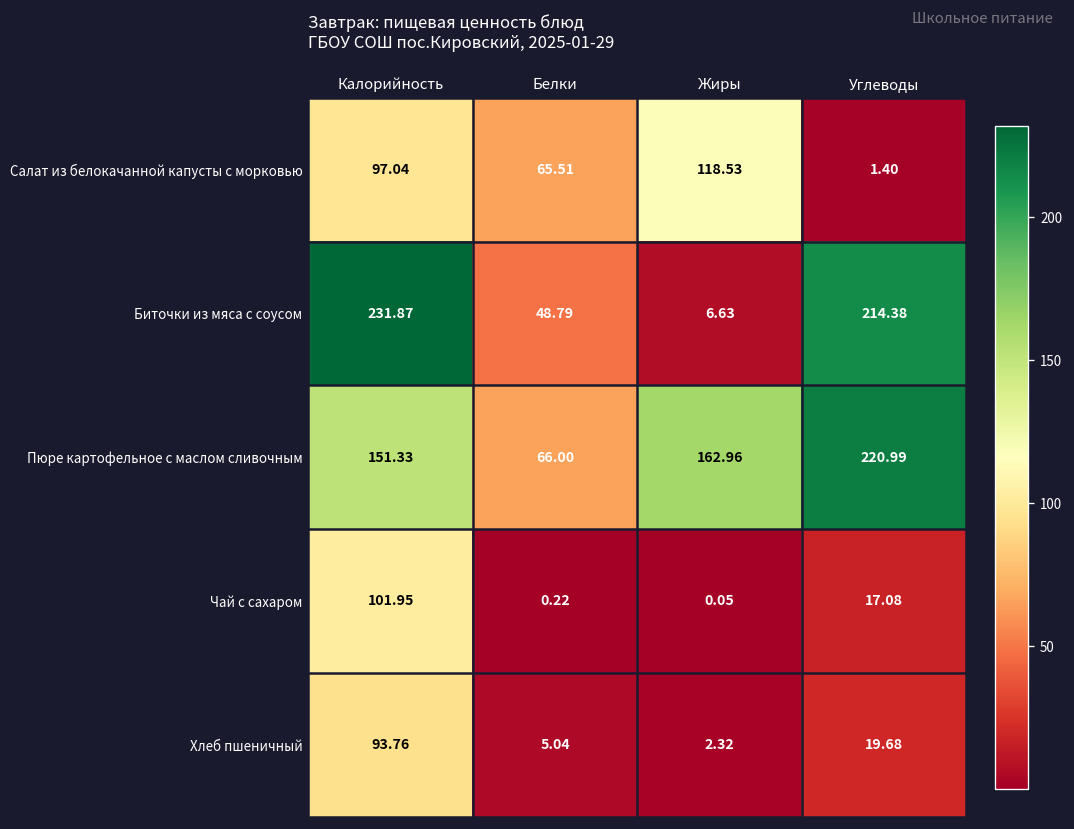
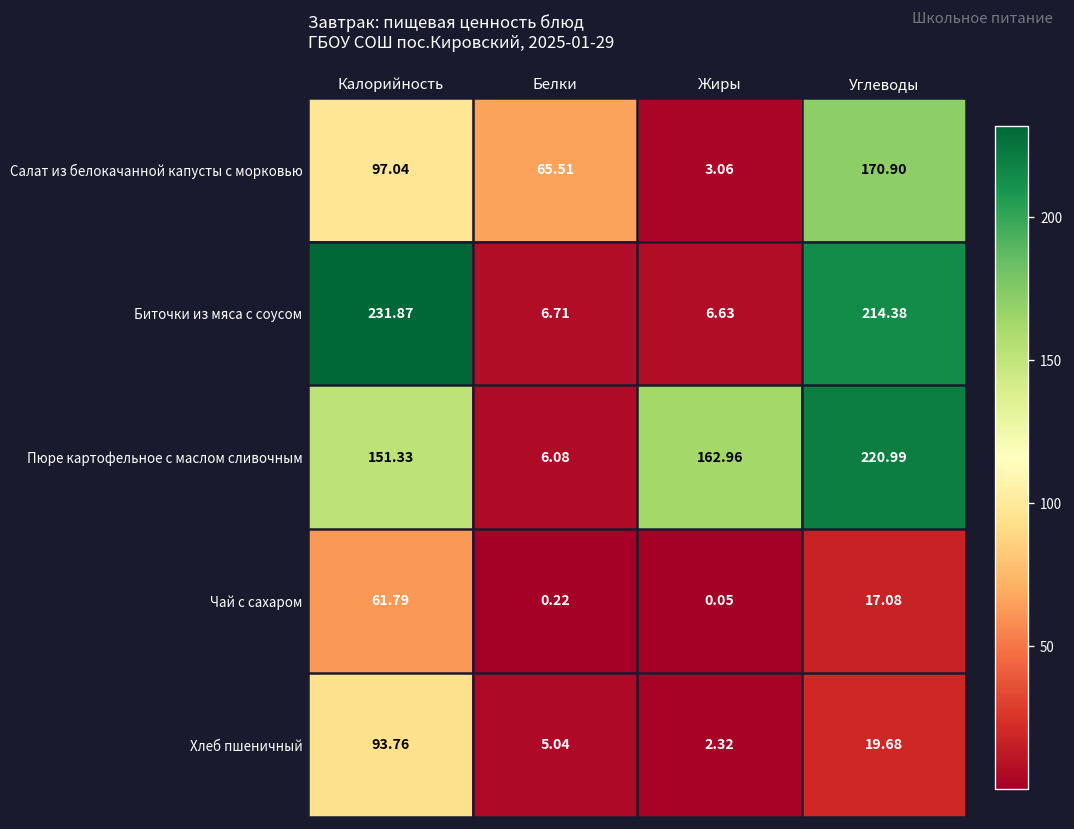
Салат из белокачанной капусты с морковью, Жиры: 118.53 -> 3.06
Салат из белокачанной капусты с морковью, Углеводы: 1.40 -> 170.90
Биточки из мяса с соусом, Белки: 48.79 -> 6.71
Пюре картофельное с маслом сливочным, Белки: 66.00 -> 6.08
Чай с сахаром, Калорийность: 101.95 -> 61.79
